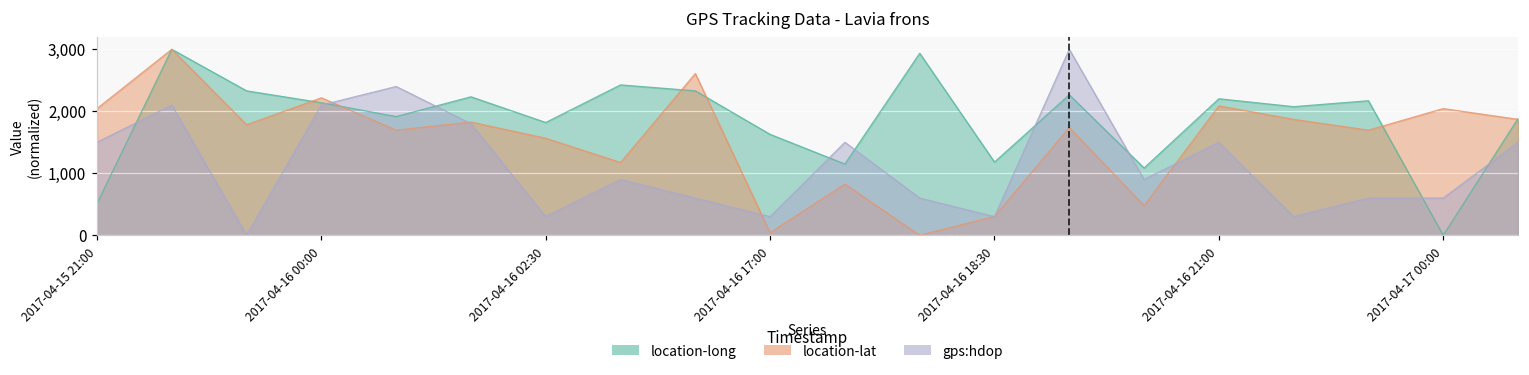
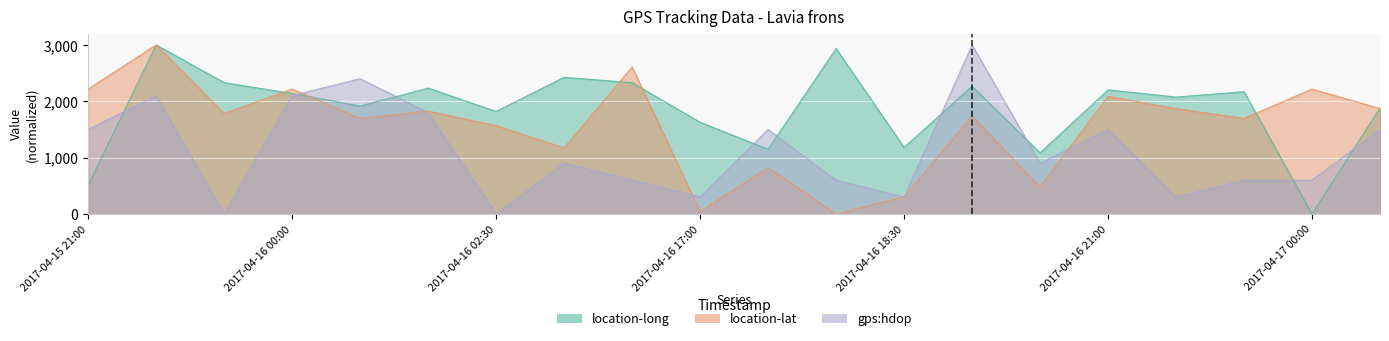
location-lat, 2017-04-15 21:00: 2,000 -> 2,200
gps:hdop, 2017-04-16 02:30: 300 -> 0
location-lat, 2017-04-17 00:00: 2,000 -> 2,200
